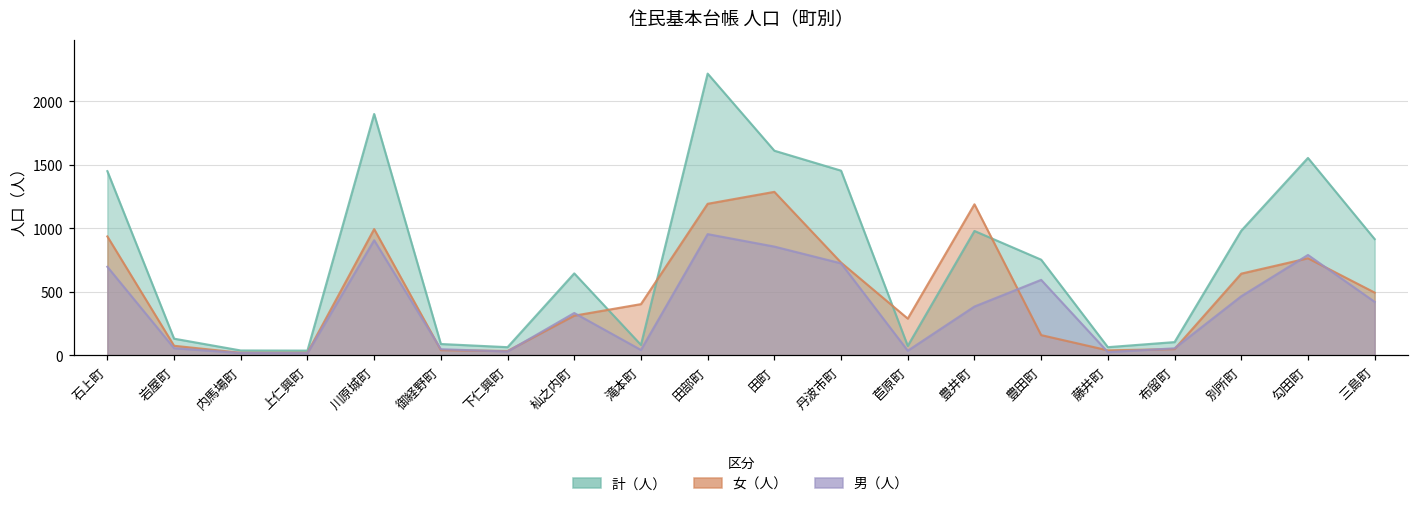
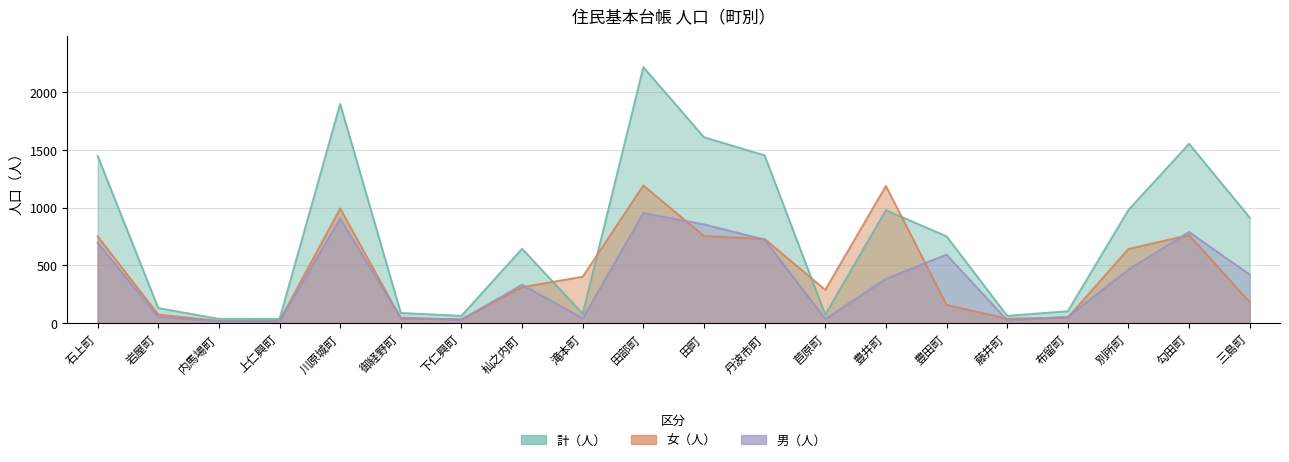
女（人）, 石上町: 940 -> 750
女（人）, 田町: 1290 -> 760
女（人）, 三島町: 490 -> 180
